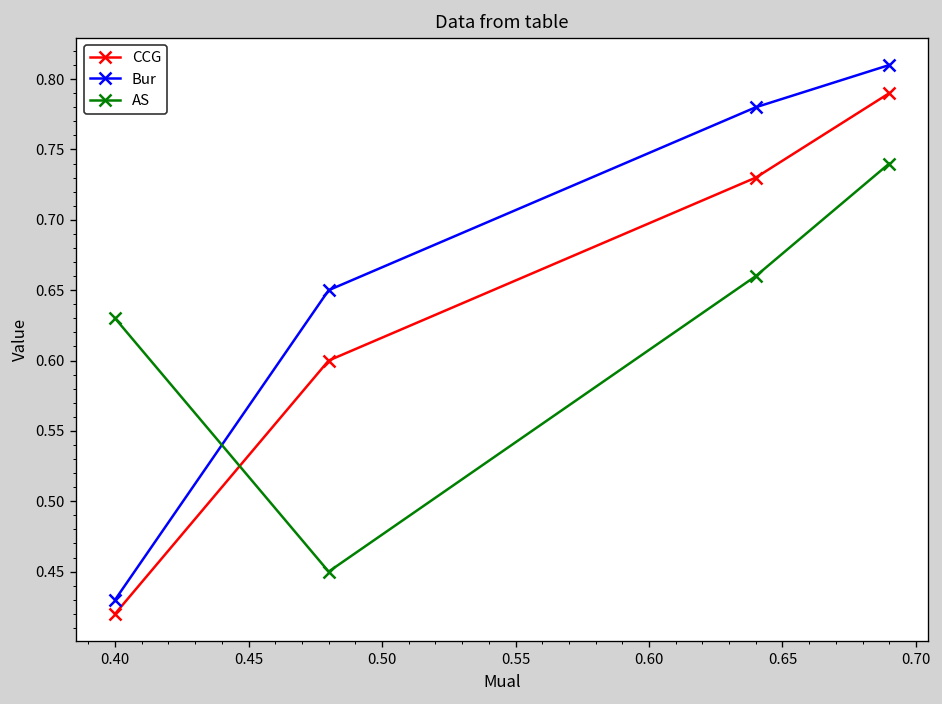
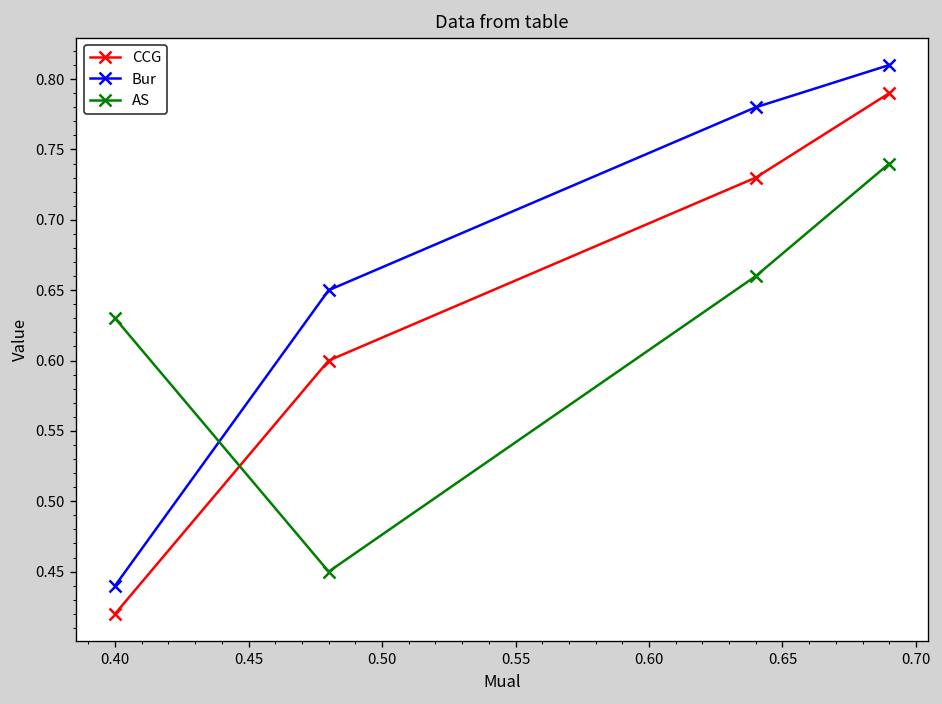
Bur, 0.40: 0.43 -> 0.44
